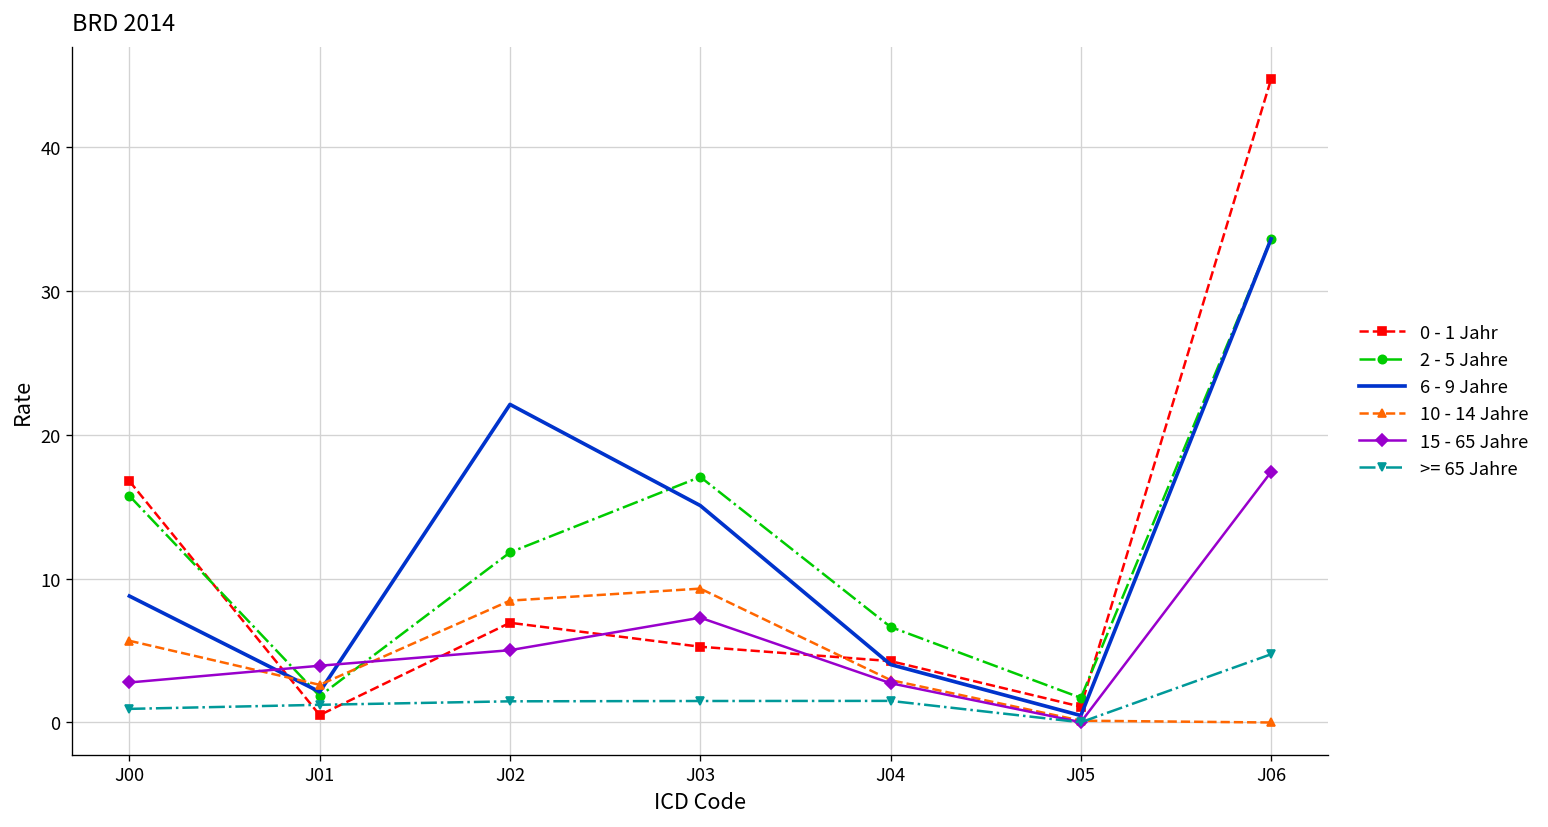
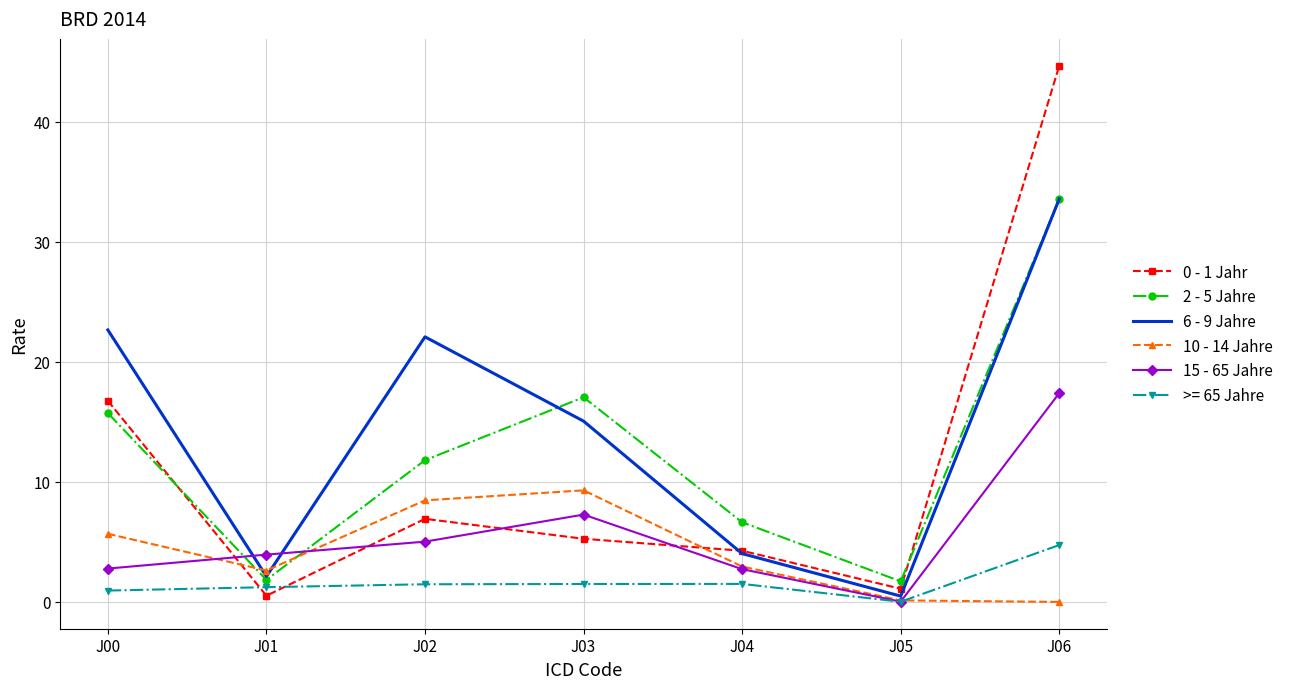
6 - 9 Jahre, J00: 8.8 -> 22.7
